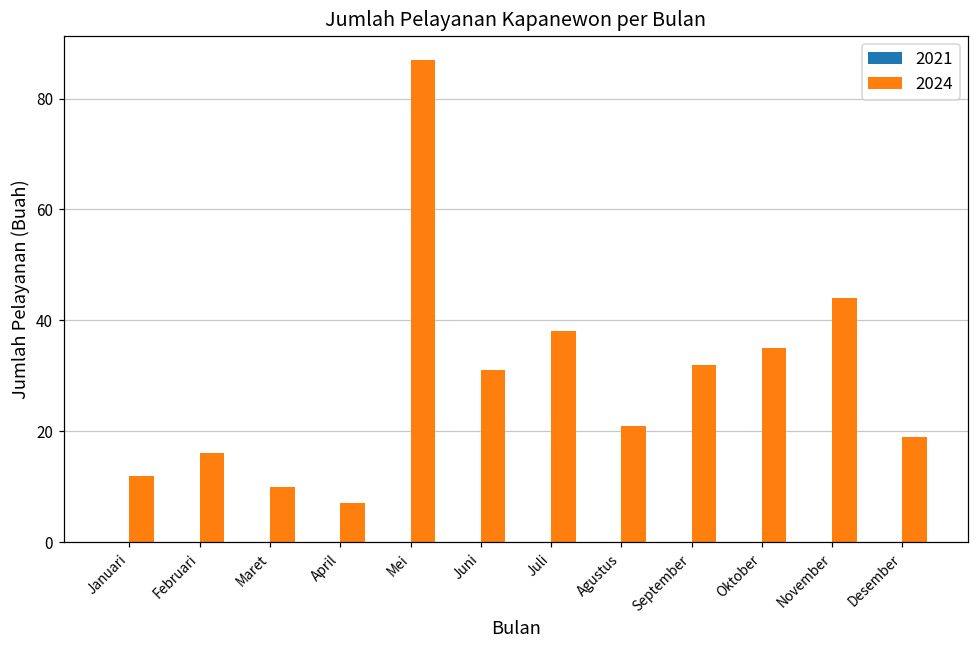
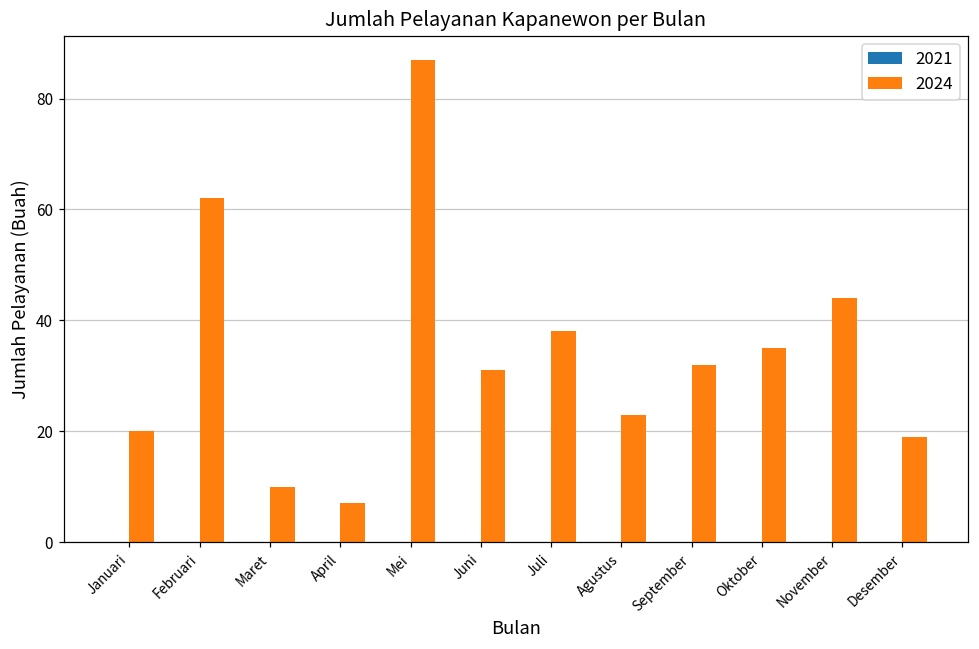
2024, Januari: 12 -> 20
2024, Februari: 16 -> 62
2024, Agustus: 21 -> 23
